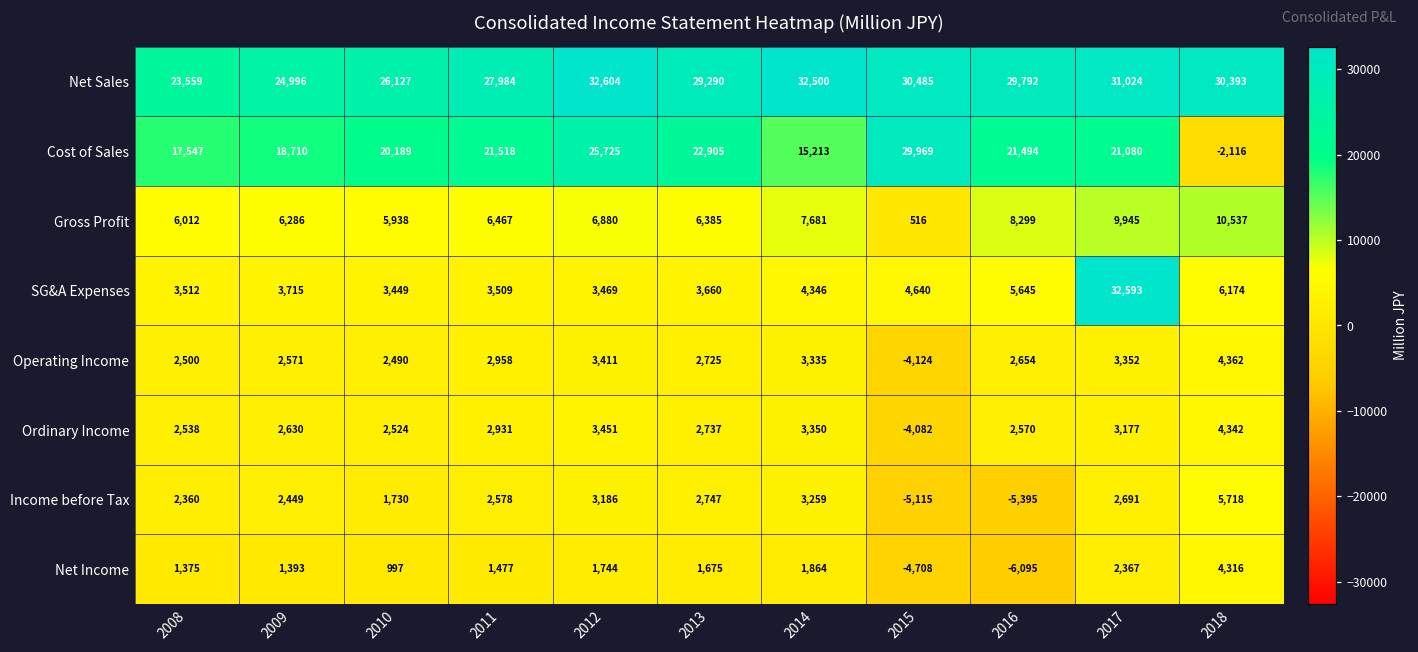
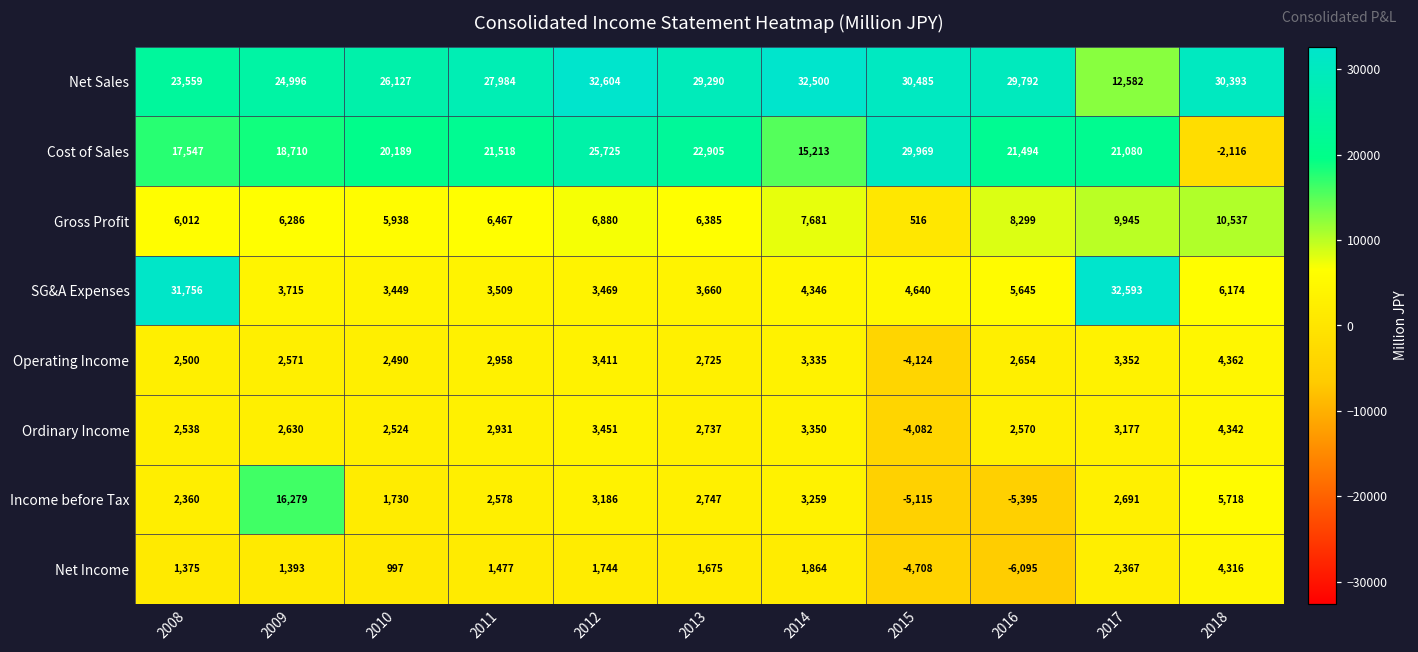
Net Sales, 2017: 31,024 -> 12,582
SG&A Expenses, 2008: 3,512 -> 31,756
Income before Tax, 2009: 2,449 -> 16,279
